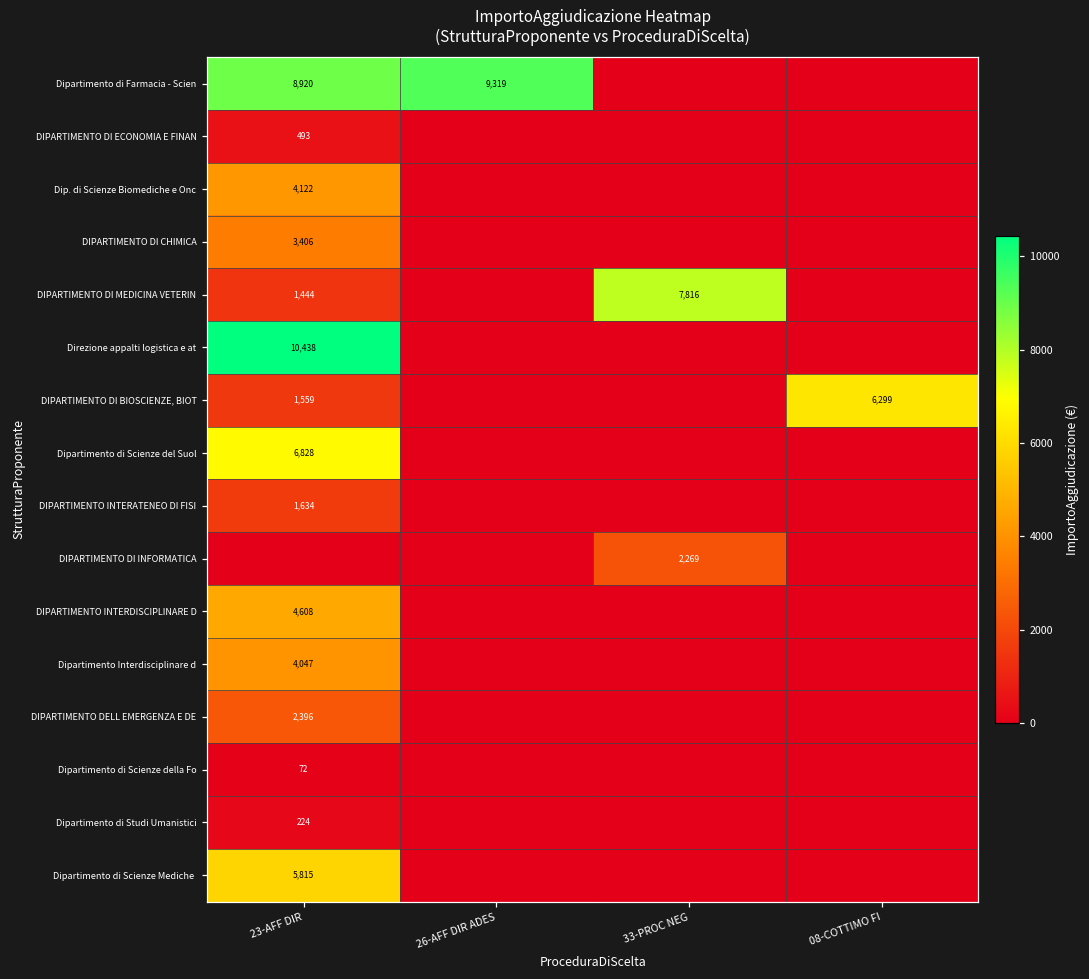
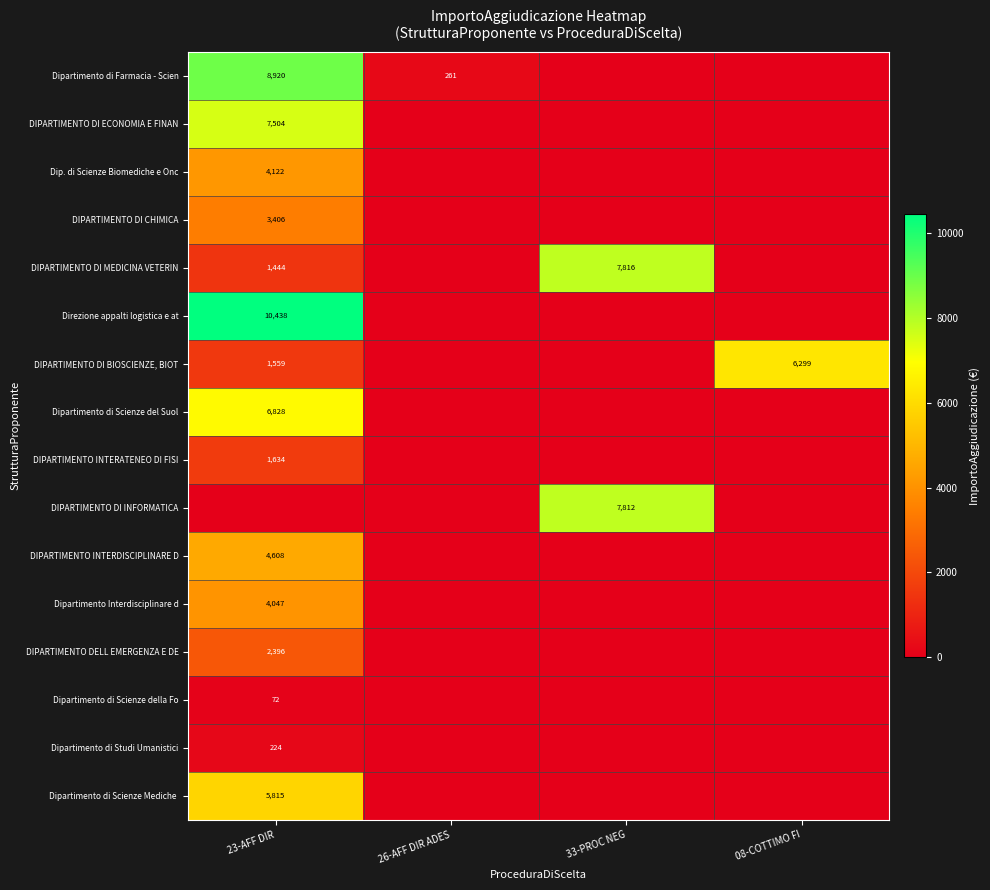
Dipartimento di Farmacia - Scien, 26-AFF DIR ADES: 9,319 -> 261
DIPARTIMENTO DI ECONOMIA E FINAN, 23-AFF DIR: 493 -> 7,504
DIPARTIMENTO DI INFORMATICA, 33-PROC NEG: 2,269 -> 7,812
